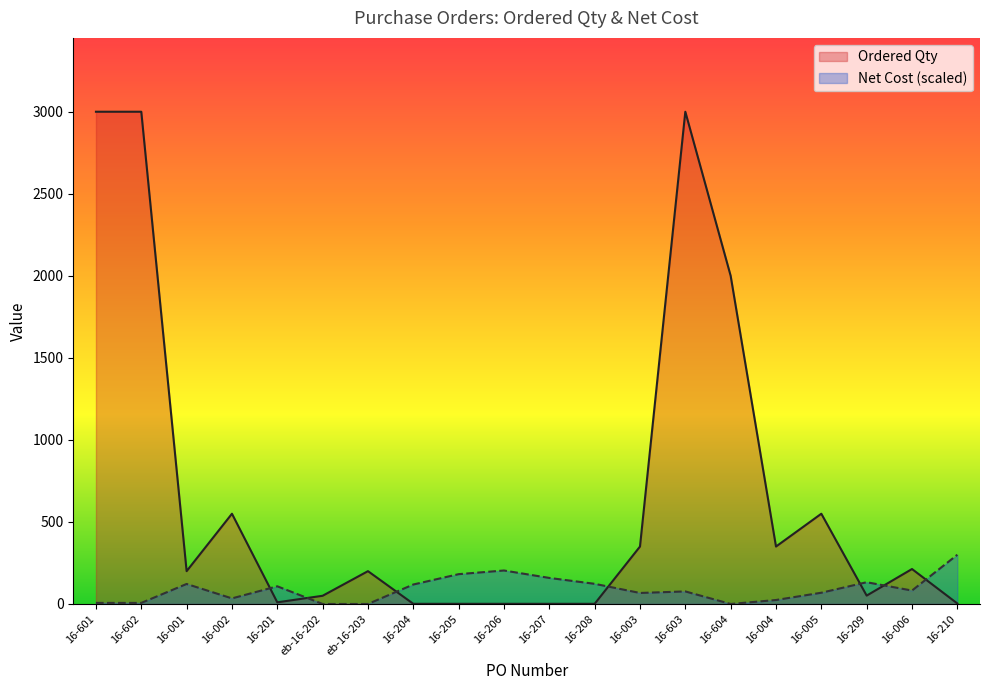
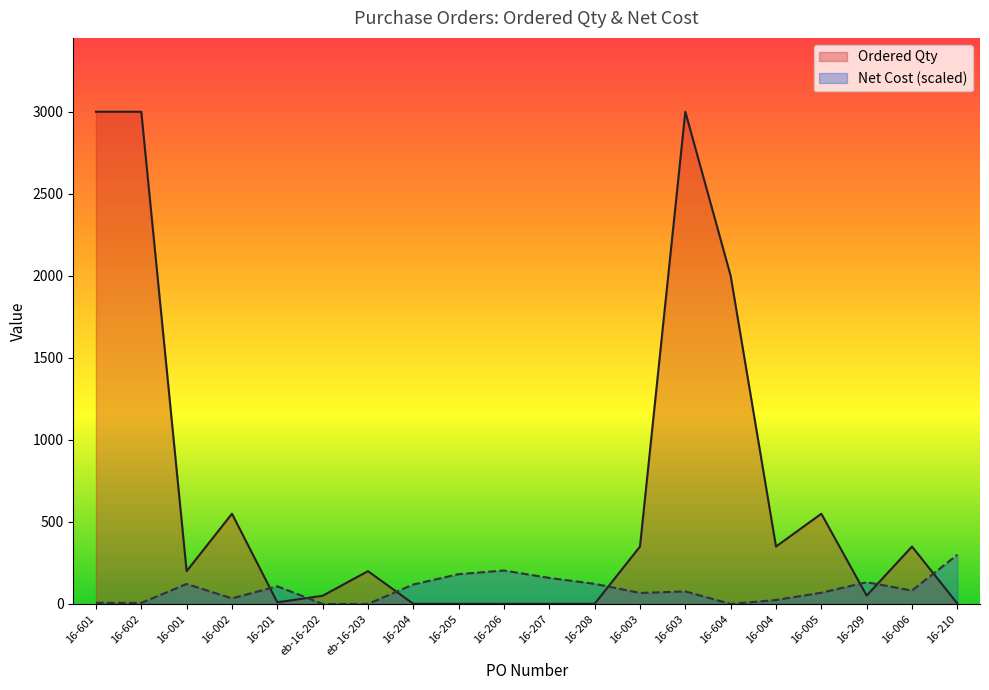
Ordered Qty, 16-006: 210 -> 350
